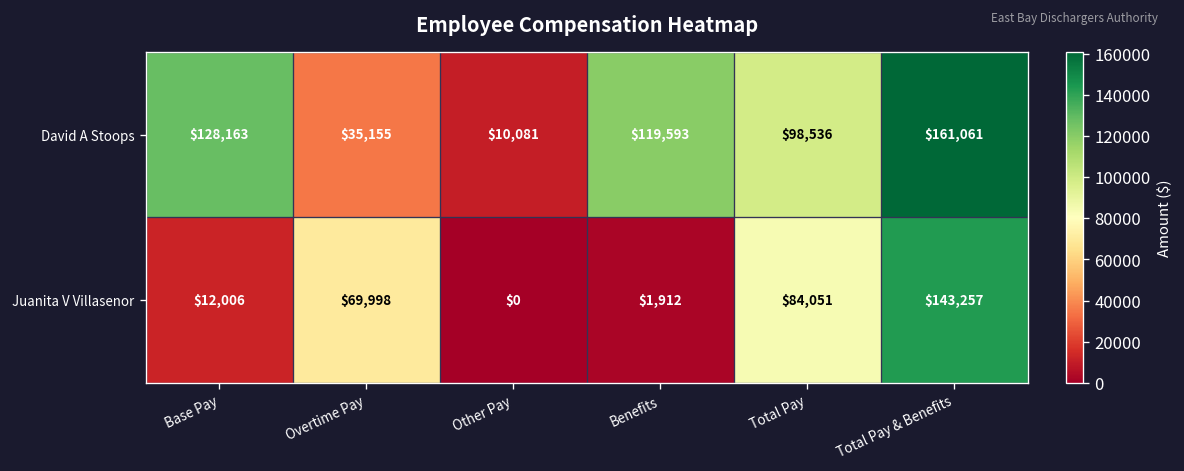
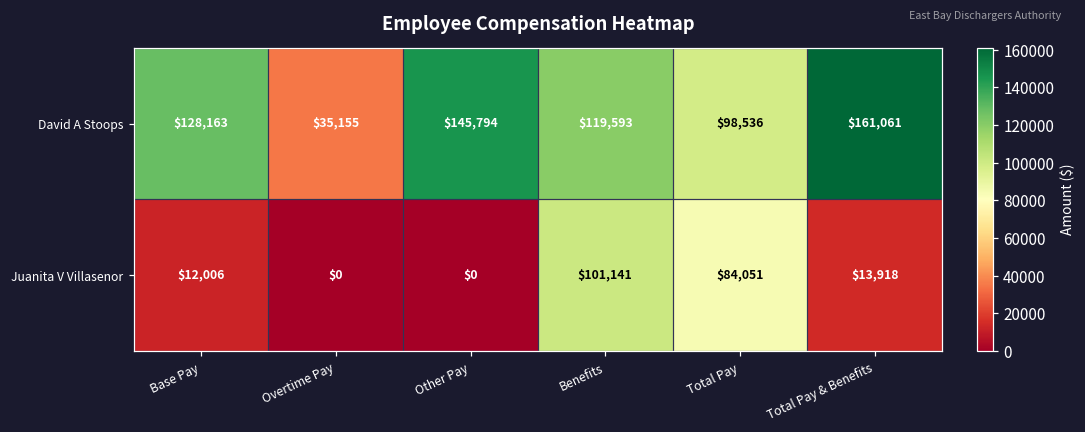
David A Stoops, Other Pay: $10,081 -> $145,794
Juanita V Villasenor, Overtime Pay: $69,998 -> $0
Juanita V Villasenor, Benefits: $1,912 -> $101,141
Juanita V Villasenor, Total Pay & Benefits: $143,257 -> $13,918
